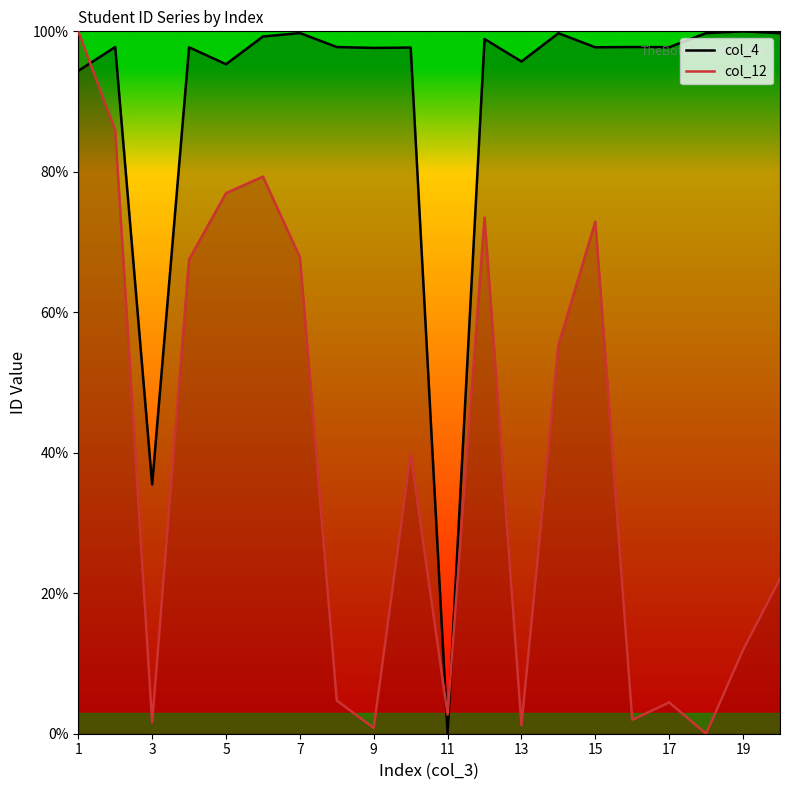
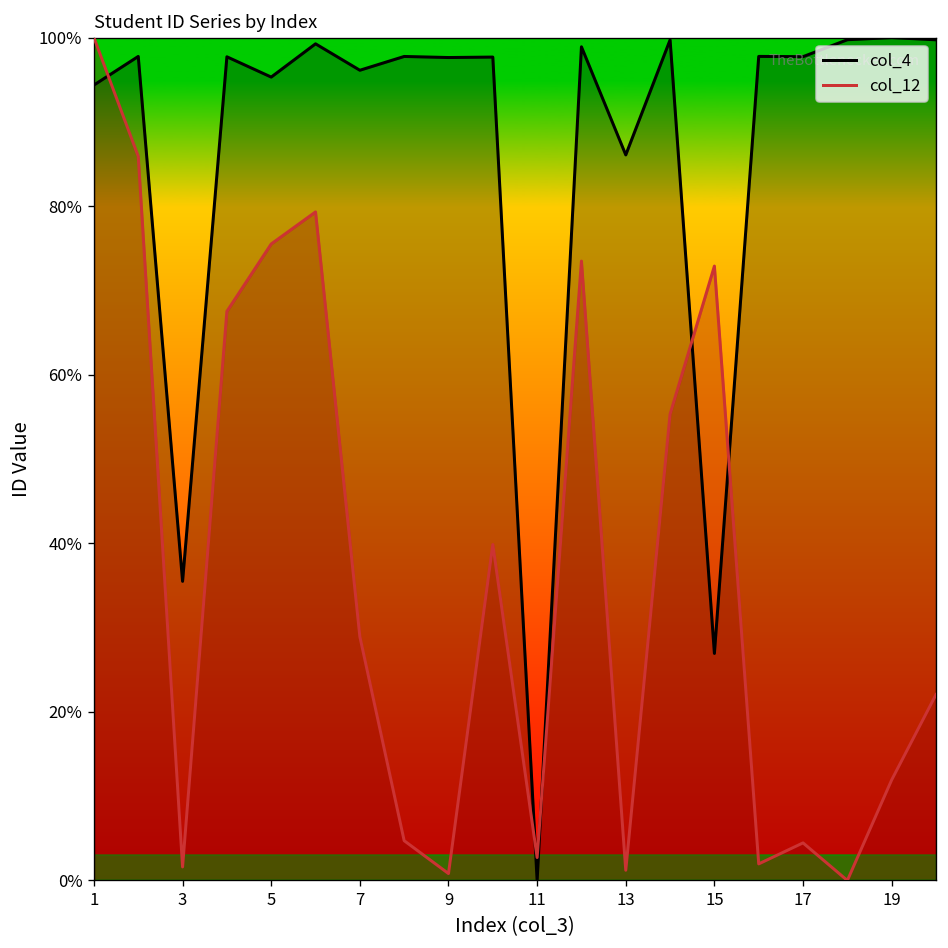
col_12, 5: 77% -> 76%
col_4, 7: 100% -> 96%
col_12, 7: 68% -> 29%
col_4, 13: 96% -> 86%
col_4, 15: 98% -> 27%
